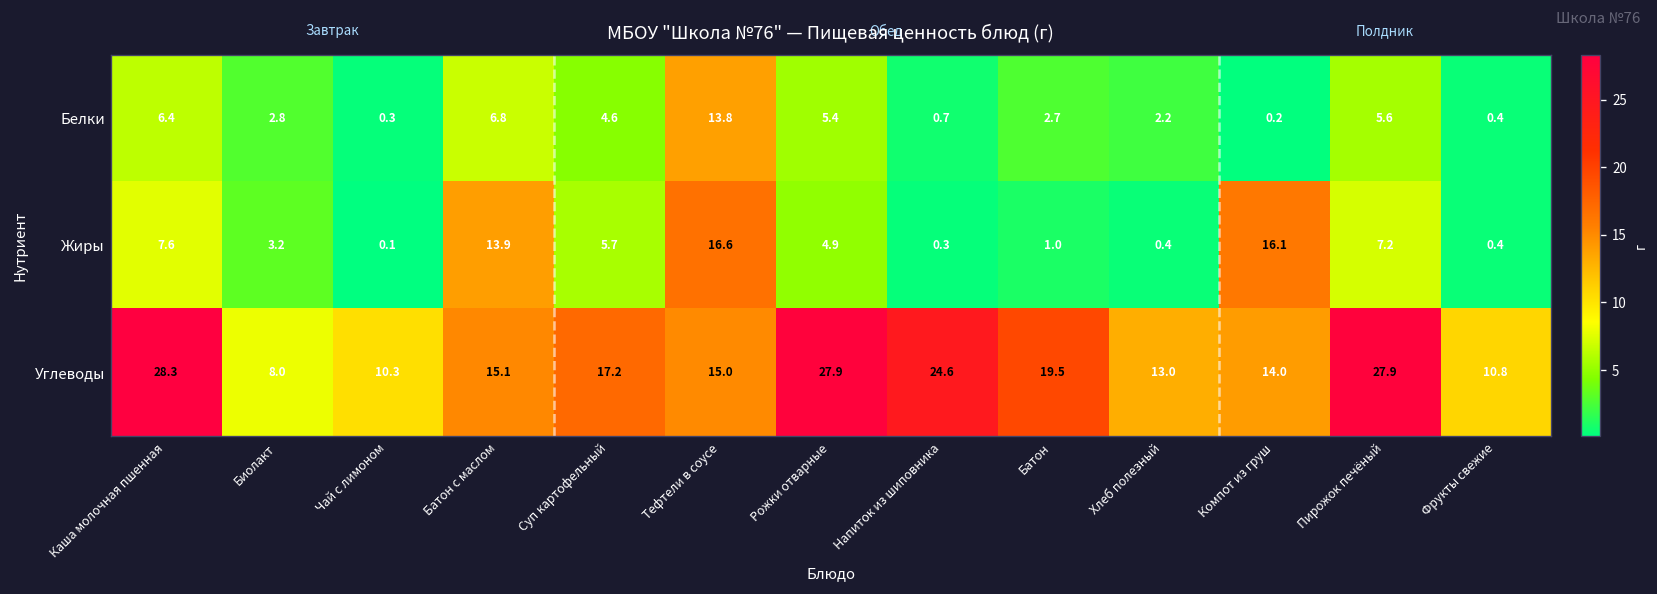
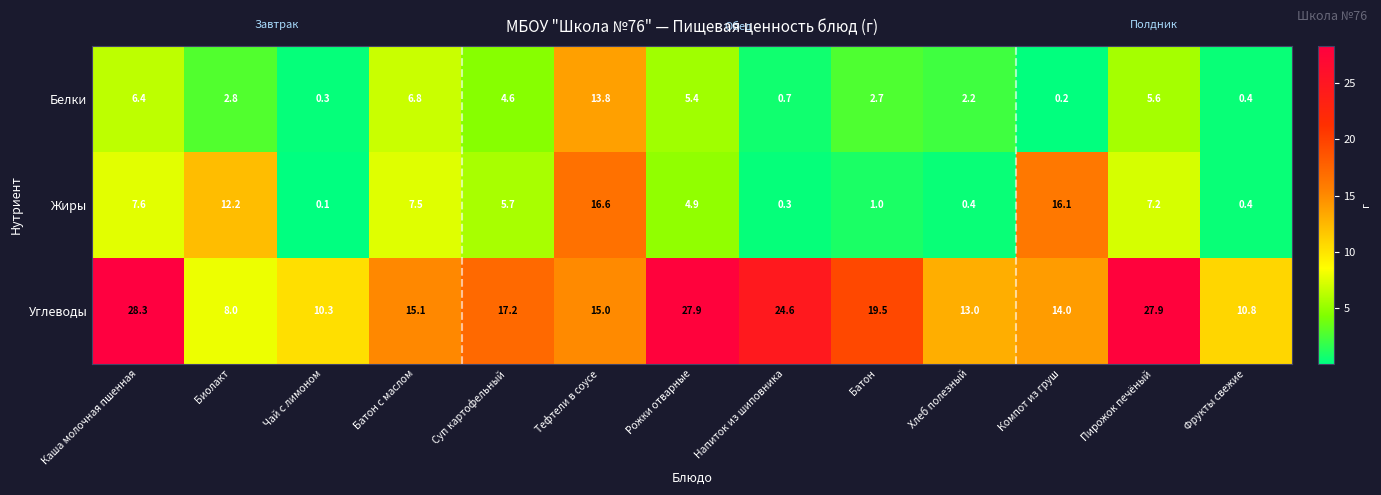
Жиры, Биолакт: 3.2 -> 12.2
Жиры, Батон с маслом: 13.9 -> 7.5
